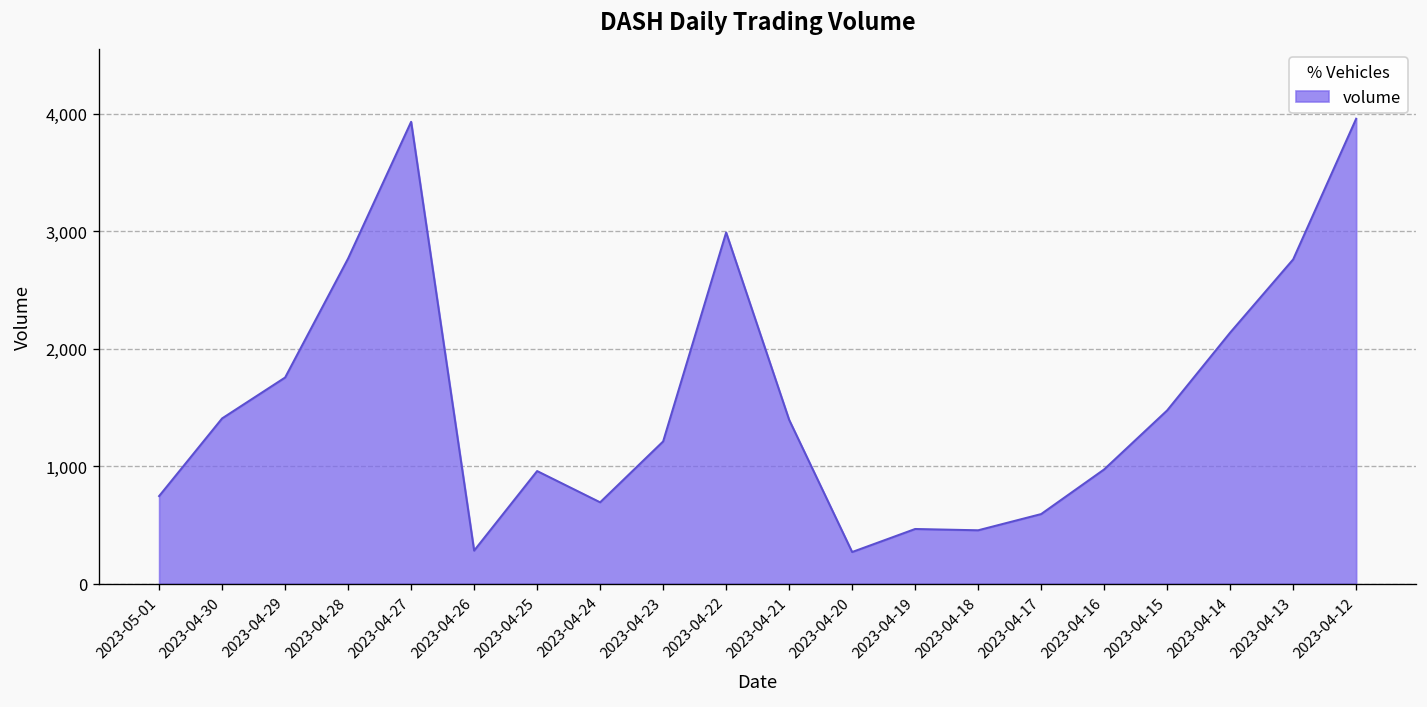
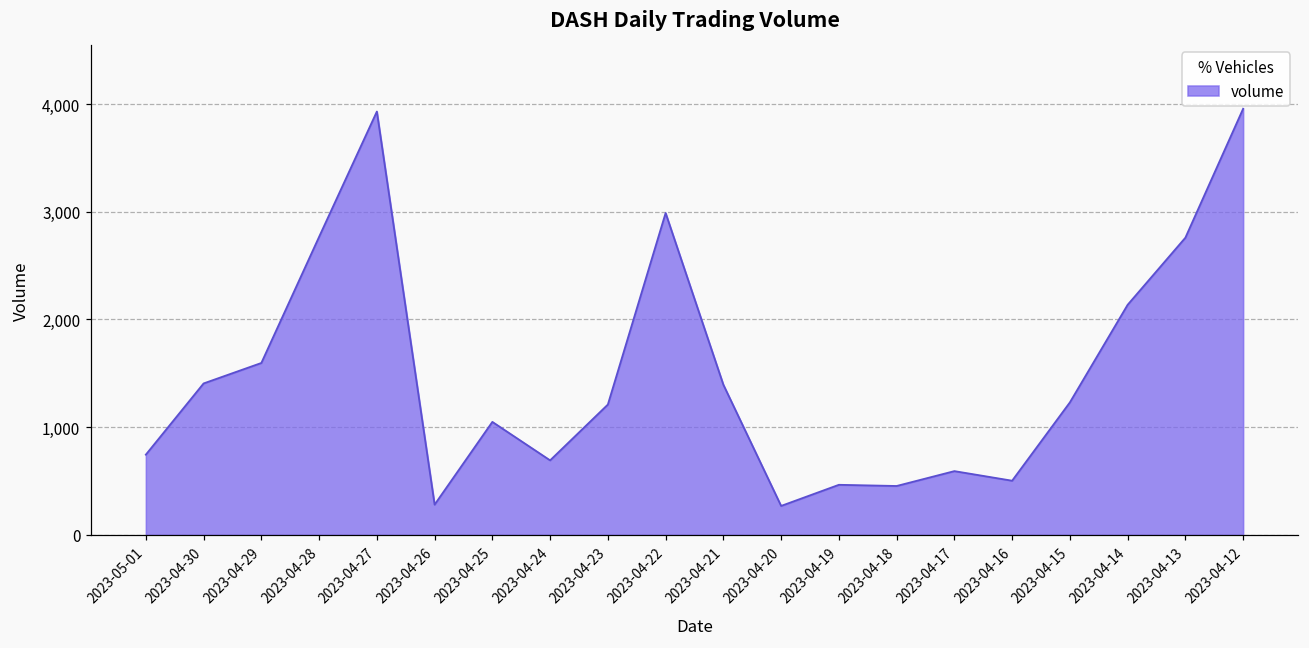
2023-04-29: 1,800 -> 1,600
2023-04-25: 960 -> 1,050
2023-04-16: 1,000 -> 500
2023-04-15: 1,500 -> 1,200
